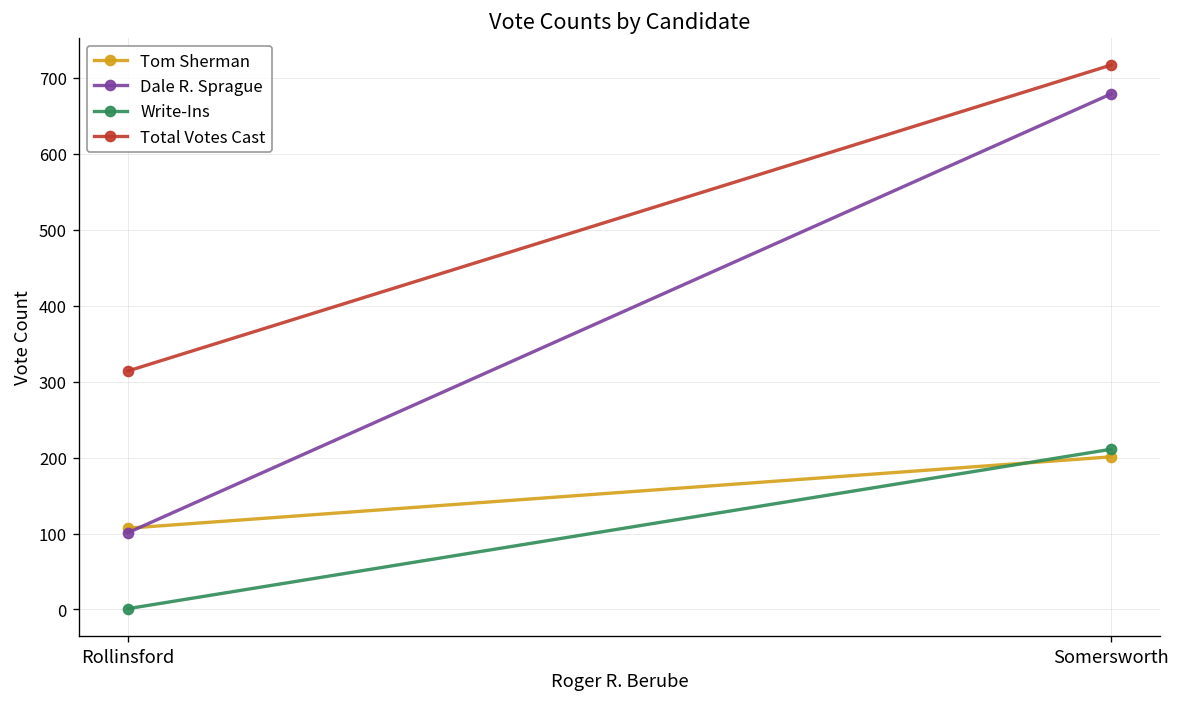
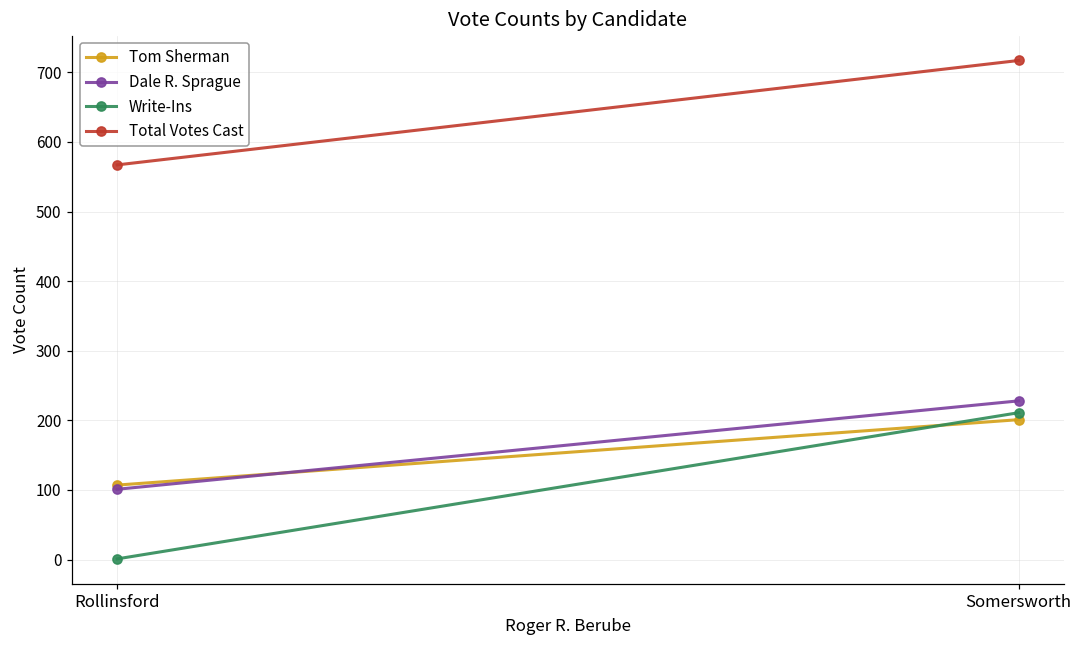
Total Votes Cast, Rollinsford: 310 -> 570
Dale R. Sprague, Somersworth: 680 -> 230
